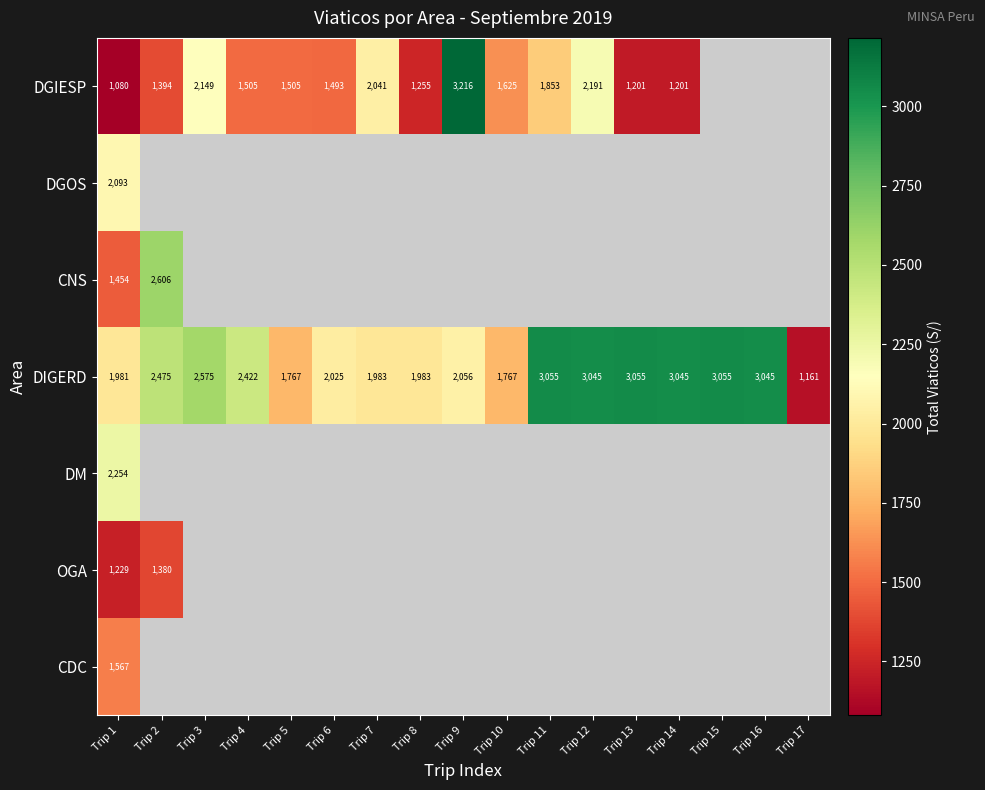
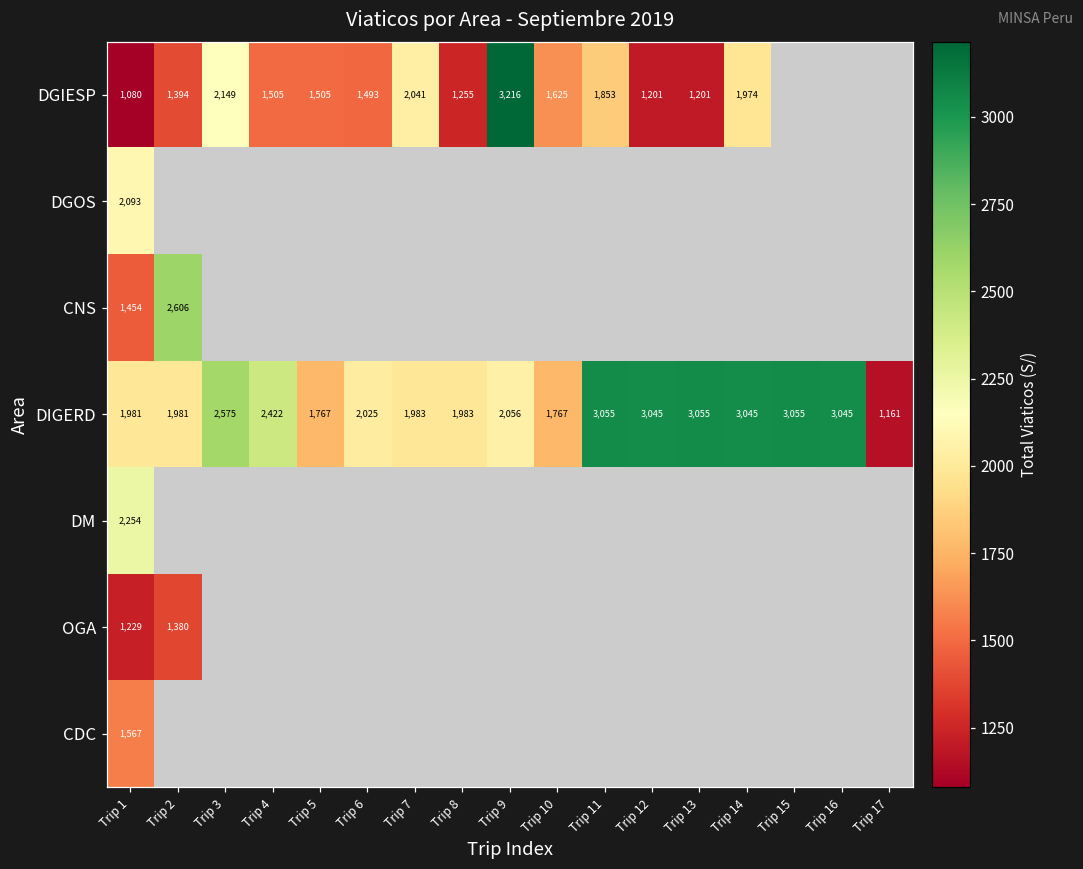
DGIESP, Trip 12: 2,191 -> 1,201
DGIESP, Trip 14: 1,201 -> 1,974
DIGERD, Trip 2: 2,475 -> 1,981
